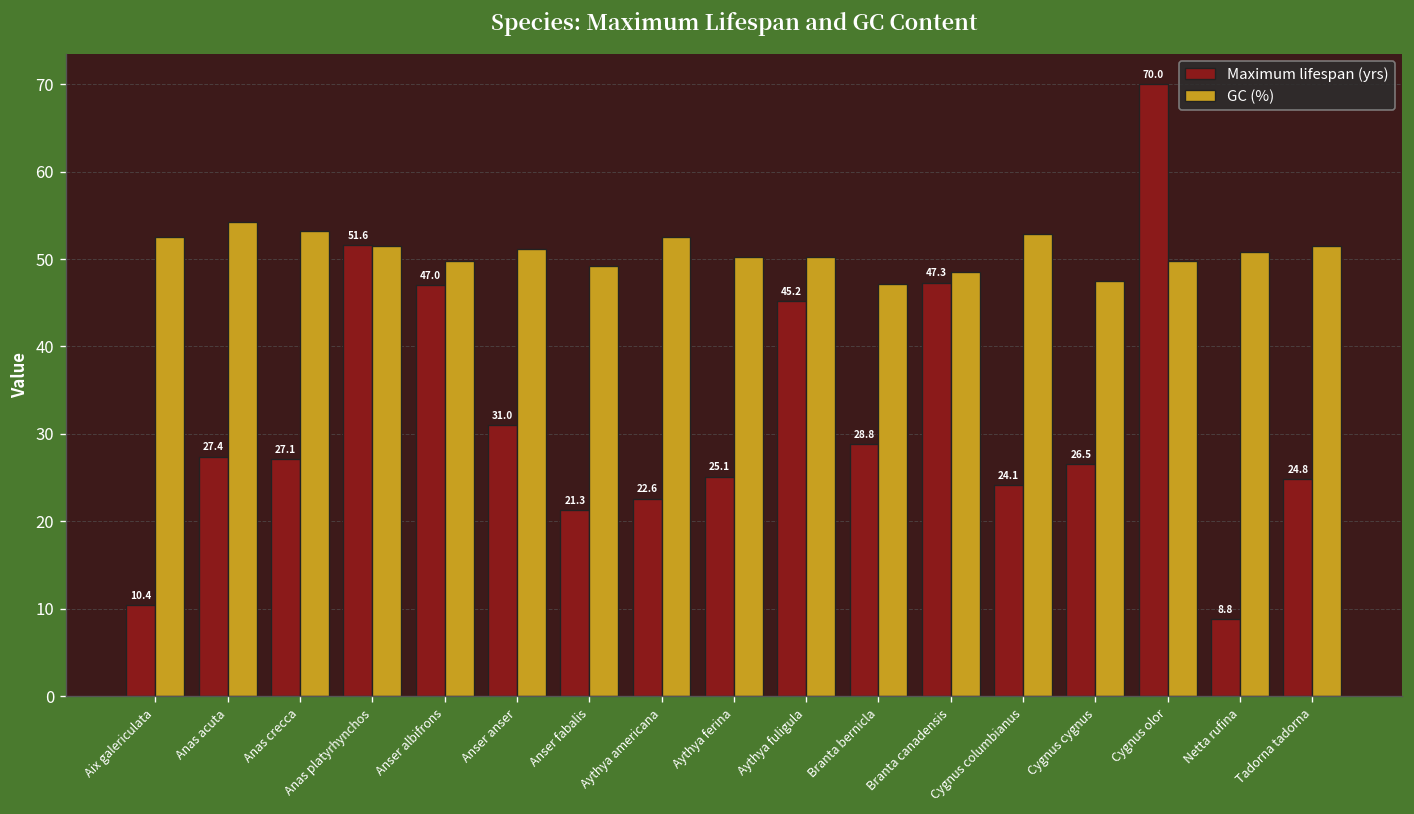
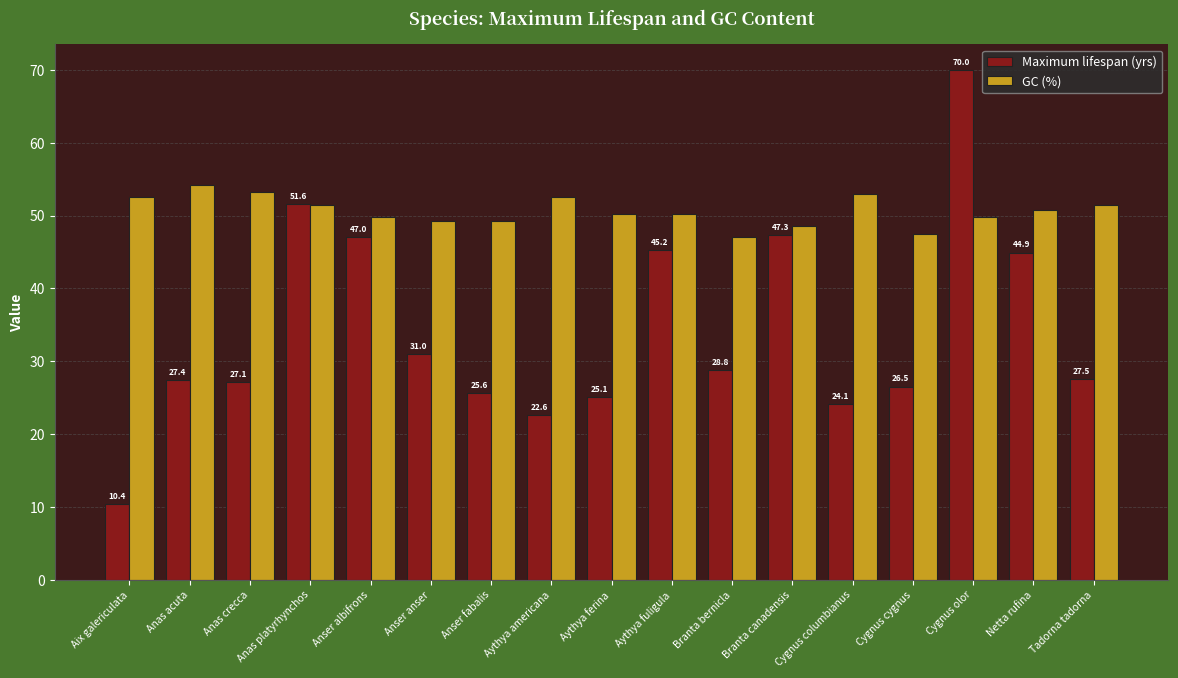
GC (%), Anser anser: 51 -> 49
Maximum lifespan (yrs), Anser fabalis: 21.3 -> 25.6
Maximum lifespan (yrs), Netta rufina: 8.8 -> 44.9
Maximum lifespan (yrs), Tadorna tadorna: 24.8 -> 27.5
